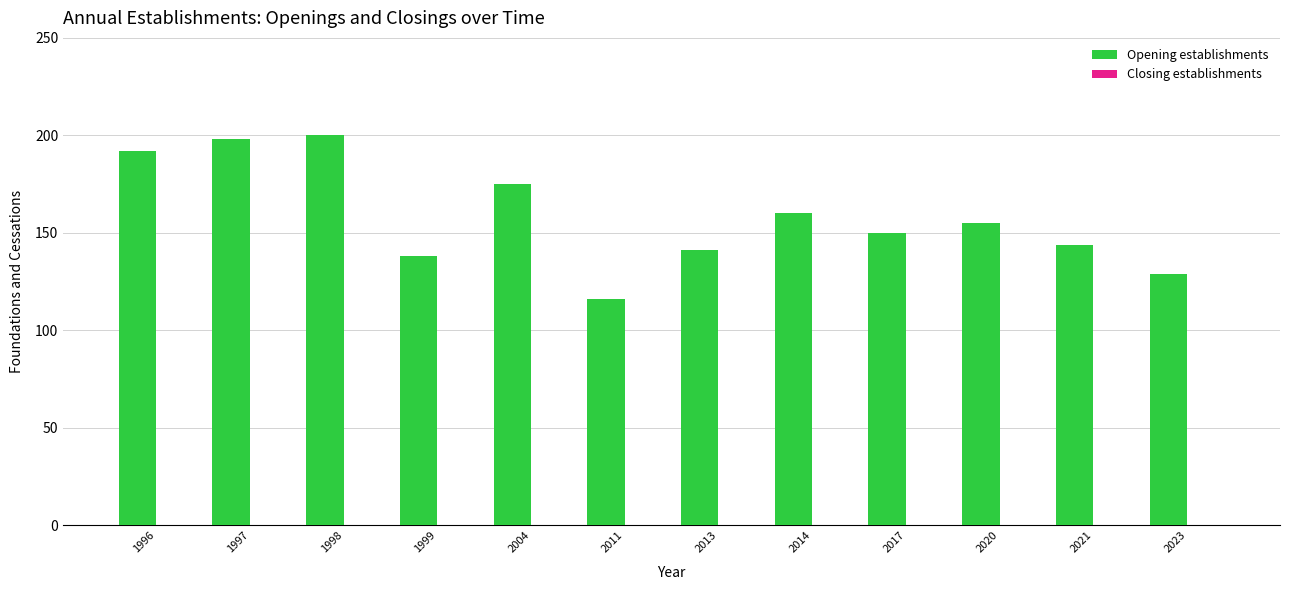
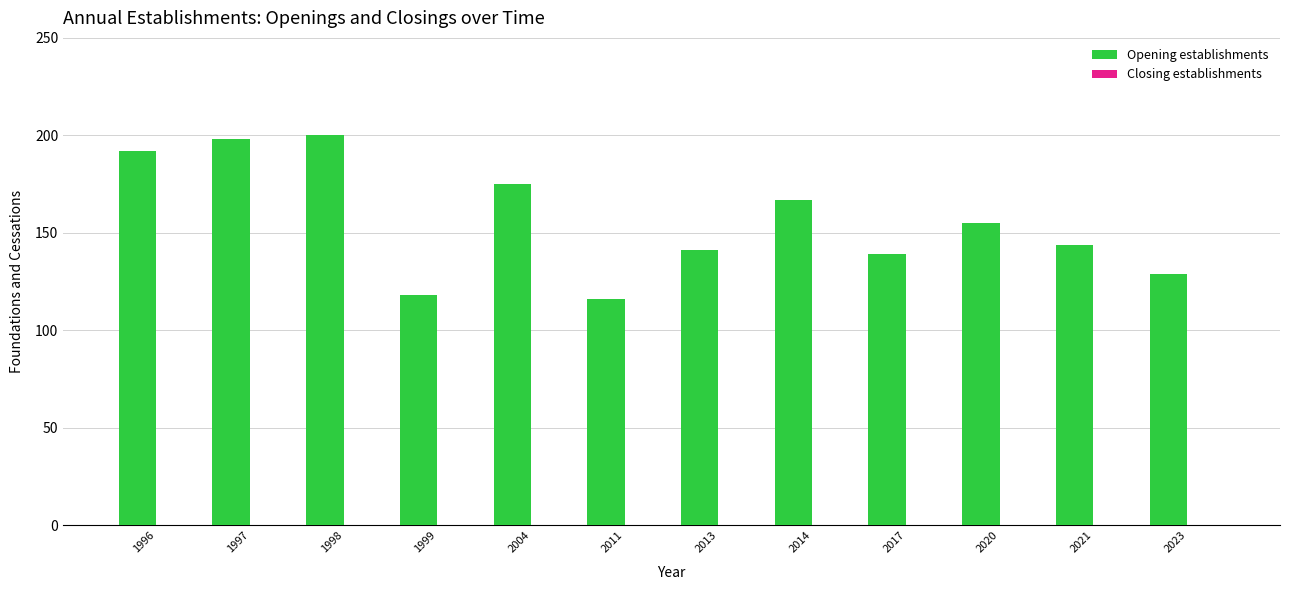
Opening establishments, 1999: 138 -> 118
Opening establishments, 2014: 160 -> 167
Opening establishments, 2017: 150 -> 139
